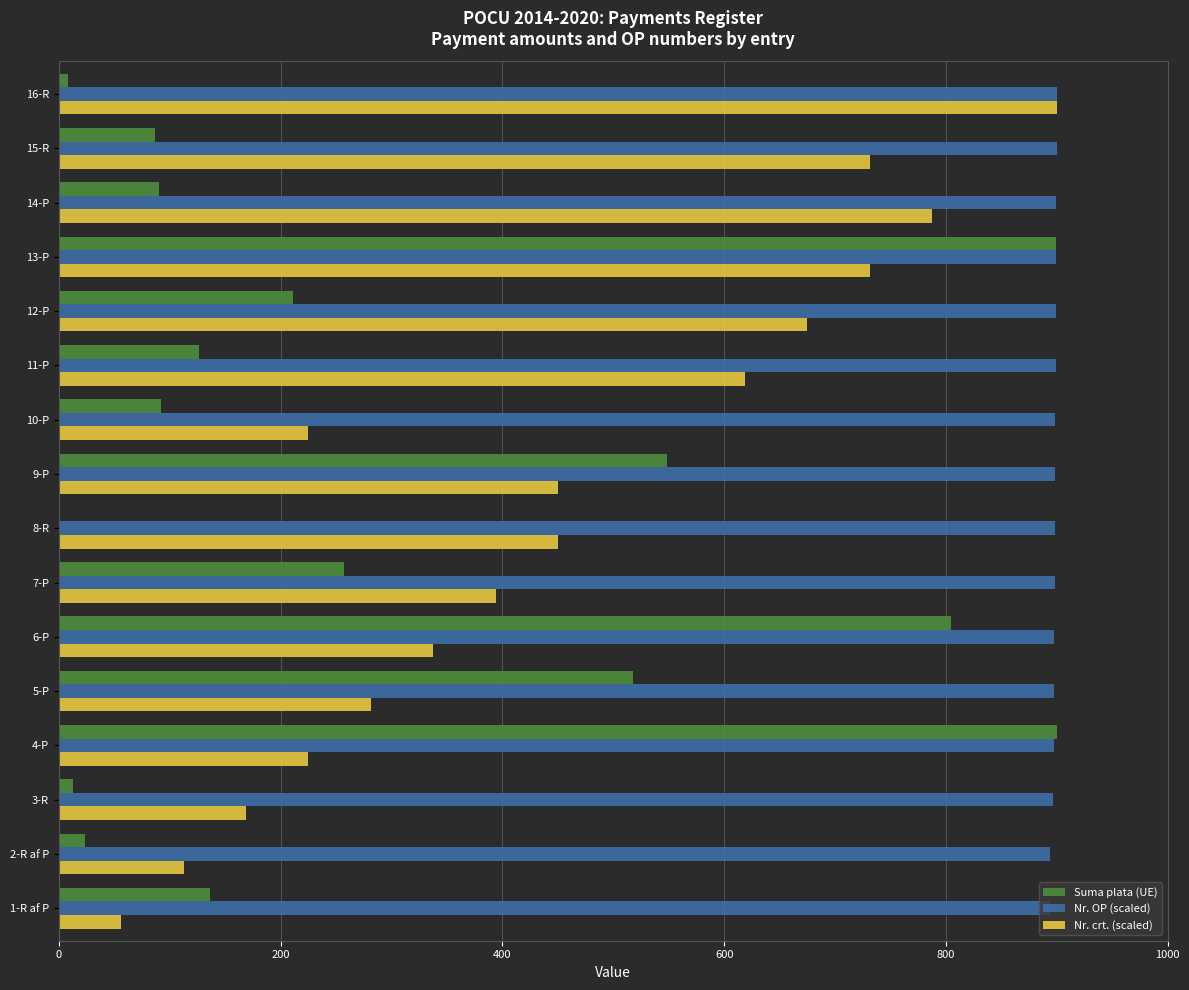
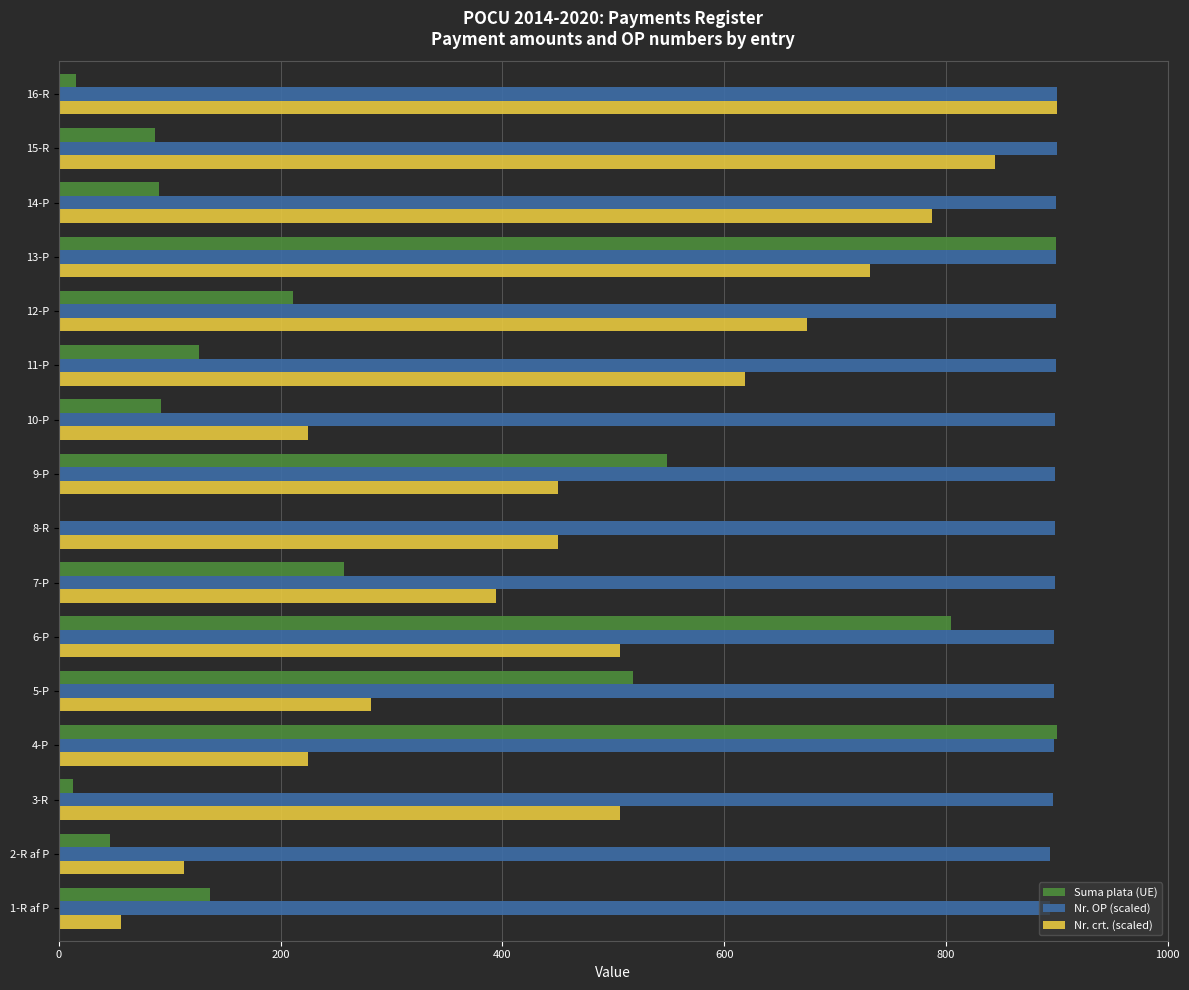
Suma plata (UE), 16-R: 8 -> 15
Nr. crt. (scaled), 15-R: 731 -> 844
Nr. crt. (scaled), 6-P: 338 -> 506
Nr. crt. (scaled), 3-R: 169 -> 506
Suma plata (UE), 2-R af P: 24 -> 46
